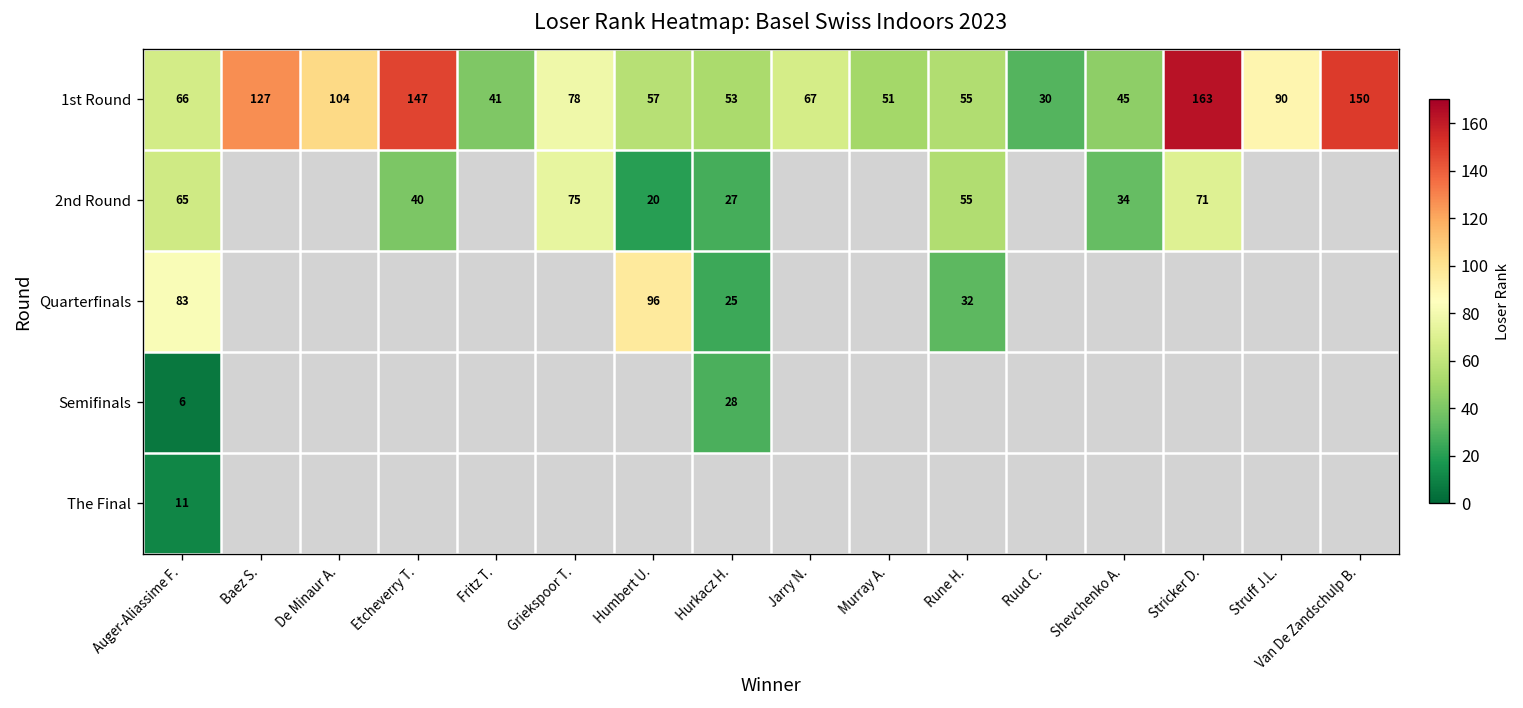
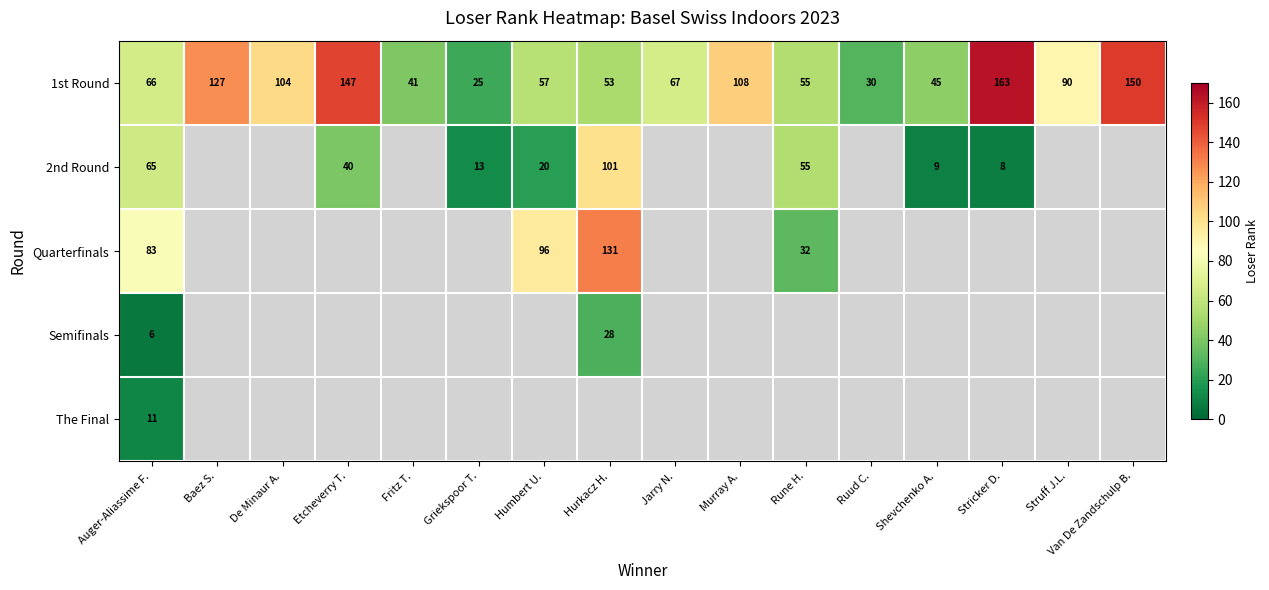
1st Round, Griekspoor T.: 78 -> 25
1st Round, Murray A.: 51 -> 108
2nd Round, Griekspoor T.: 75 -> 13
2nd Round, Hurkacz H.: 27 -> 101
2nd Round, Shevchenko A.: 34 -> 9
2nd Round, Stricker D.: 71 -> 8
Quarterfinals, Hurkacz H.: 25 -> 131
